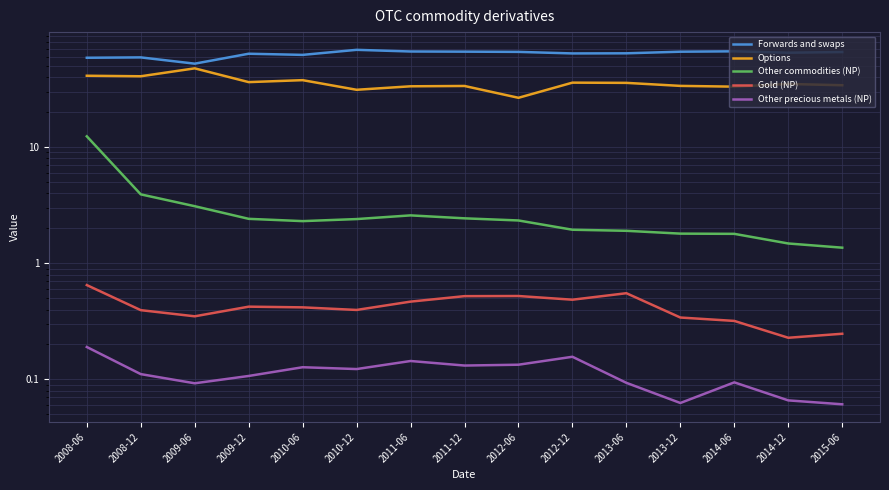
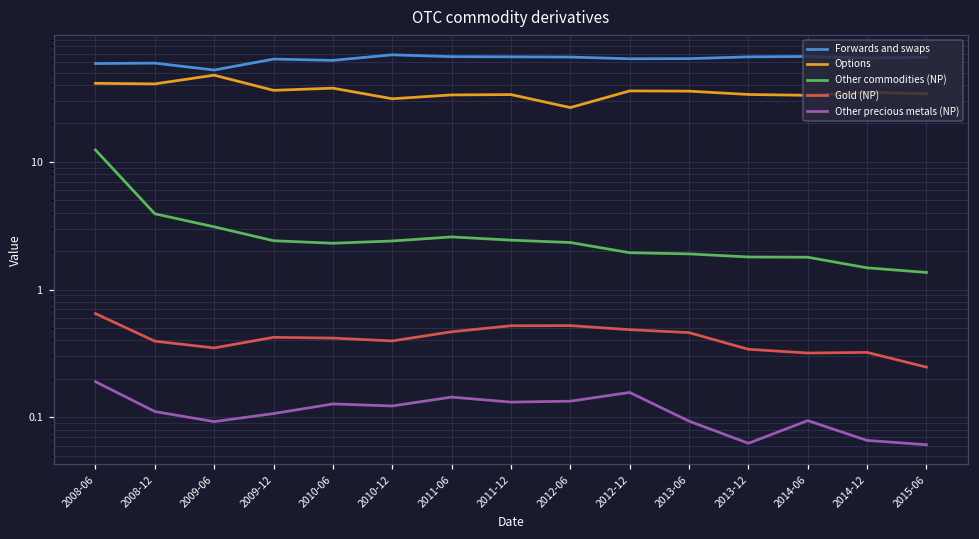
Gold (NP), 2013-06: 0.6 -> 0.46
Gold (NP), 2014-12: 0.23 -> 0.32
